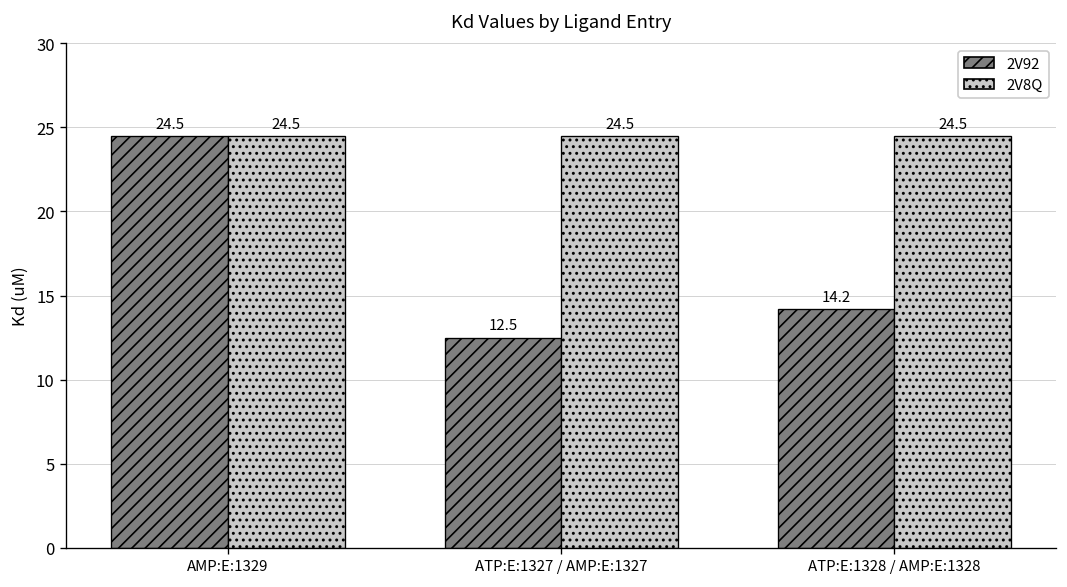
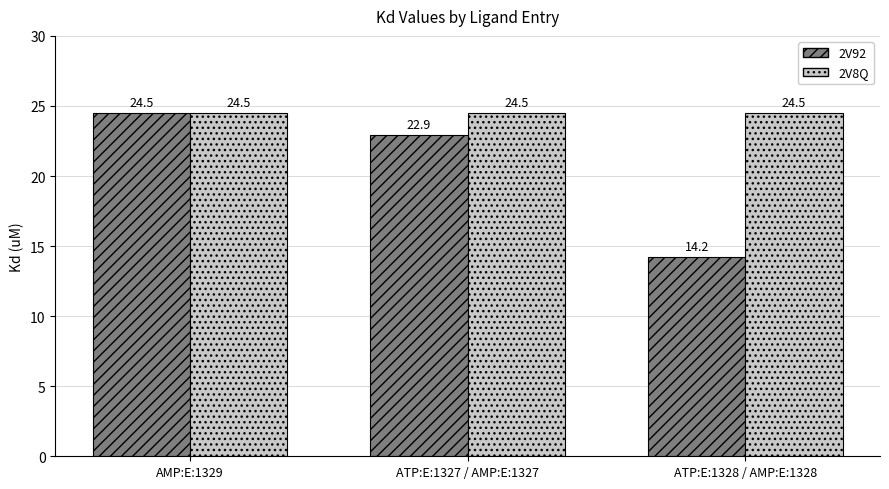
2V92, ATP:E:1327 / AMP:E:1327: 12.5 -> 22.9
